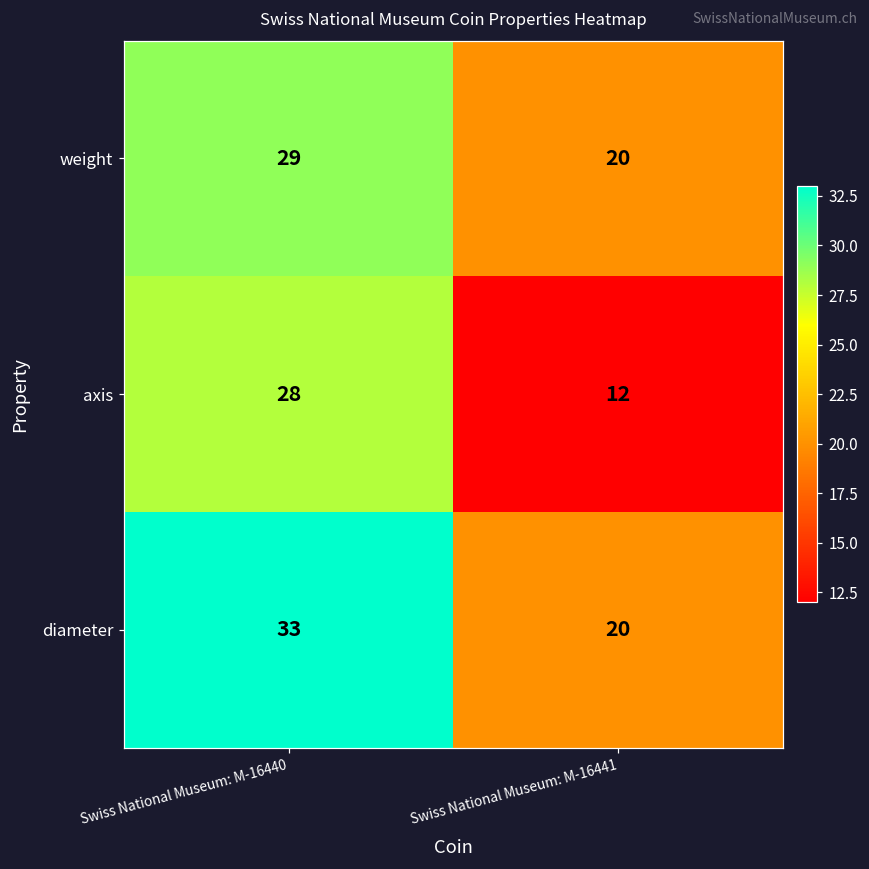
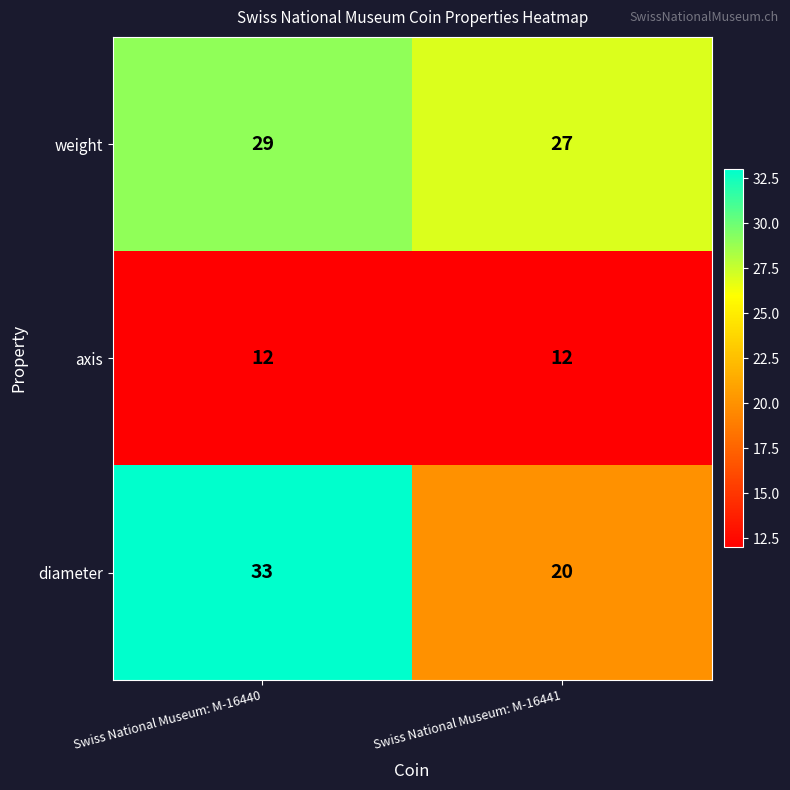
weight, Swiss National Museum: M-16441: 20 -> 27
axis, Swiss National Museum: M-16440: 28 -> 12
